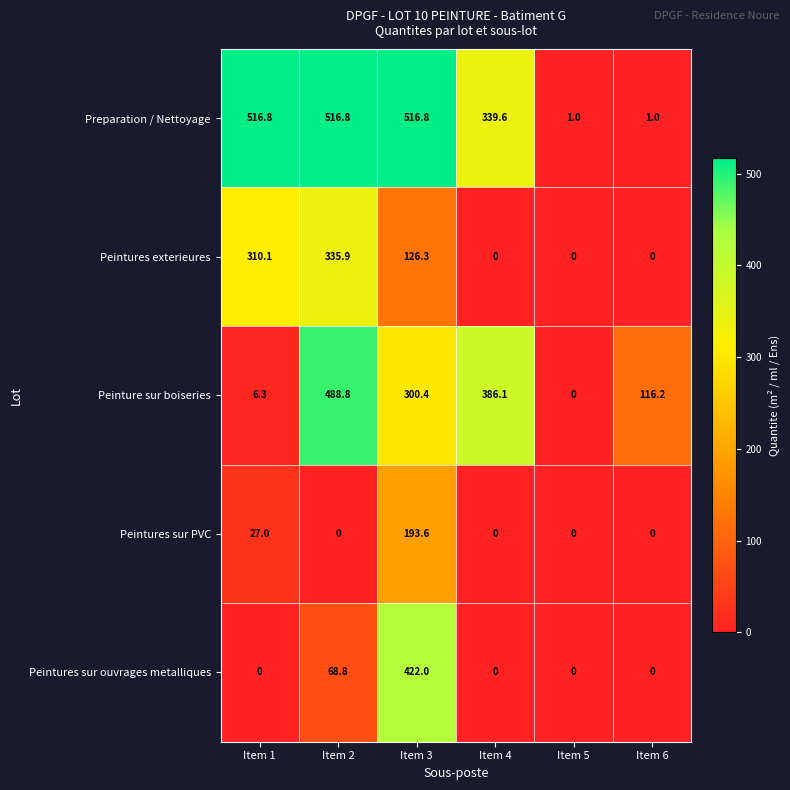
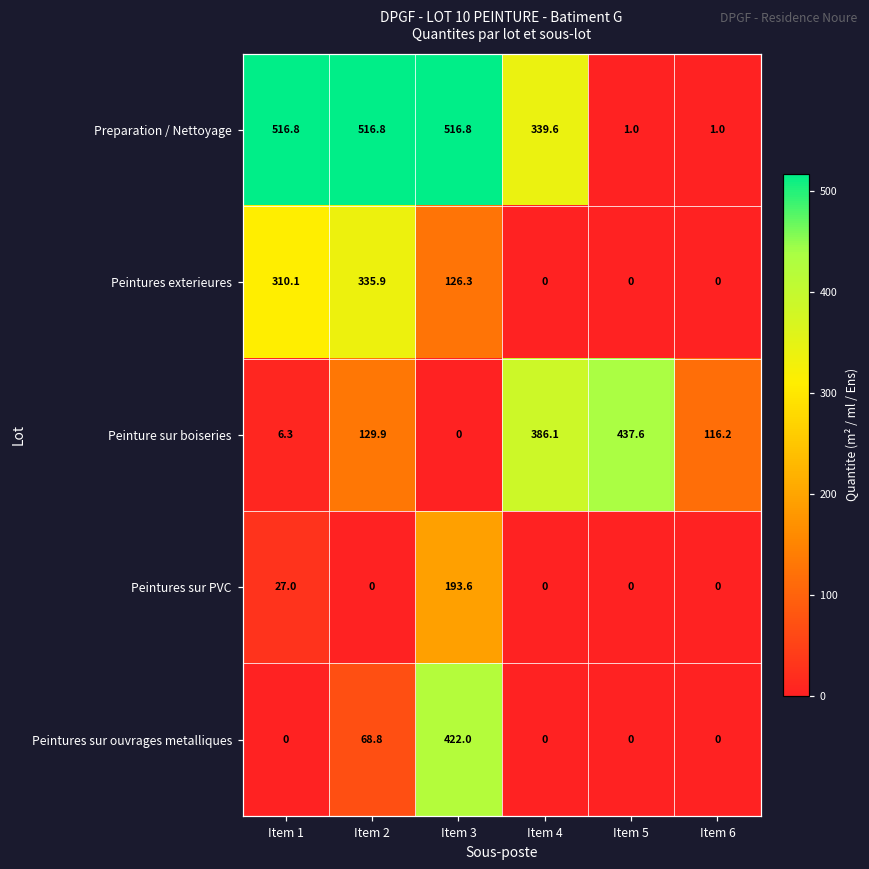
Peinture sur boiseries, Item 2: 488.8 -> 129.9
Peinture sur boiseries, Item 3: 300.4 -> 0
Peinture sur boiseries, Item 5: 0 -> 437.6
